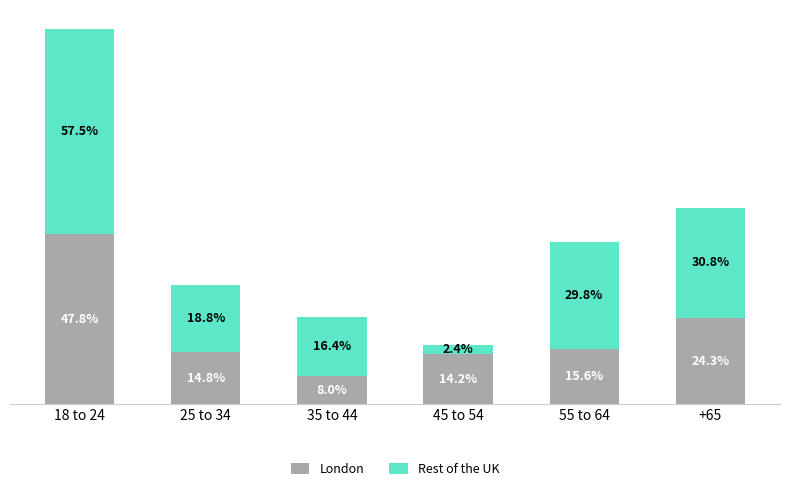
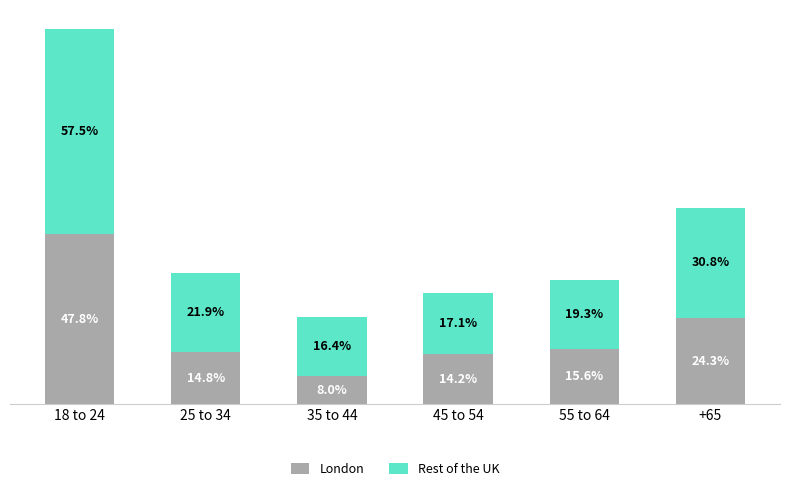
Rest of the UK, 25 to 34: 18.8% -> 21.9%
Rest of the UK, 45 to 54: 2.4% -> 17.1%
Rest of the UK, 55 to 64: 29.8% -> 19.3%
